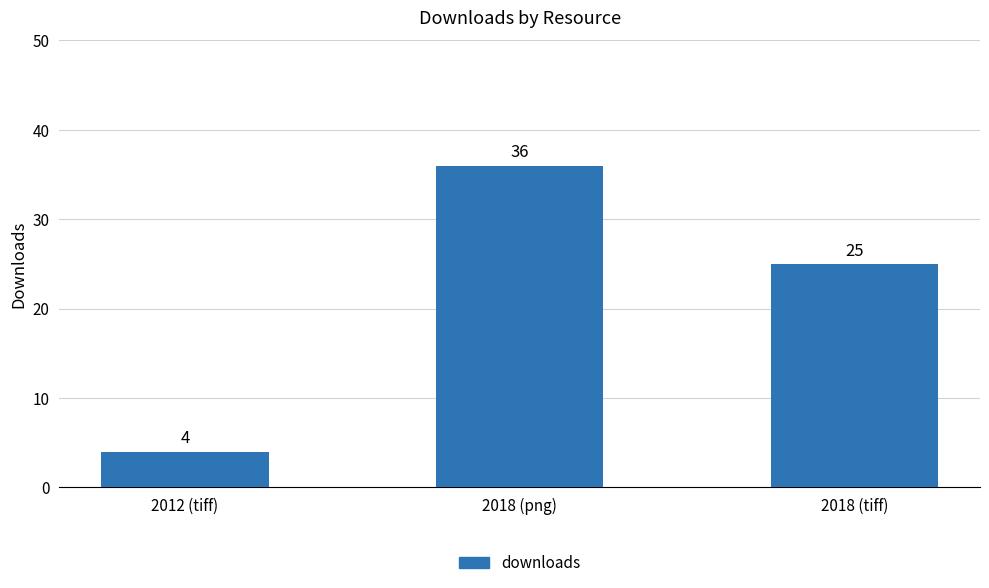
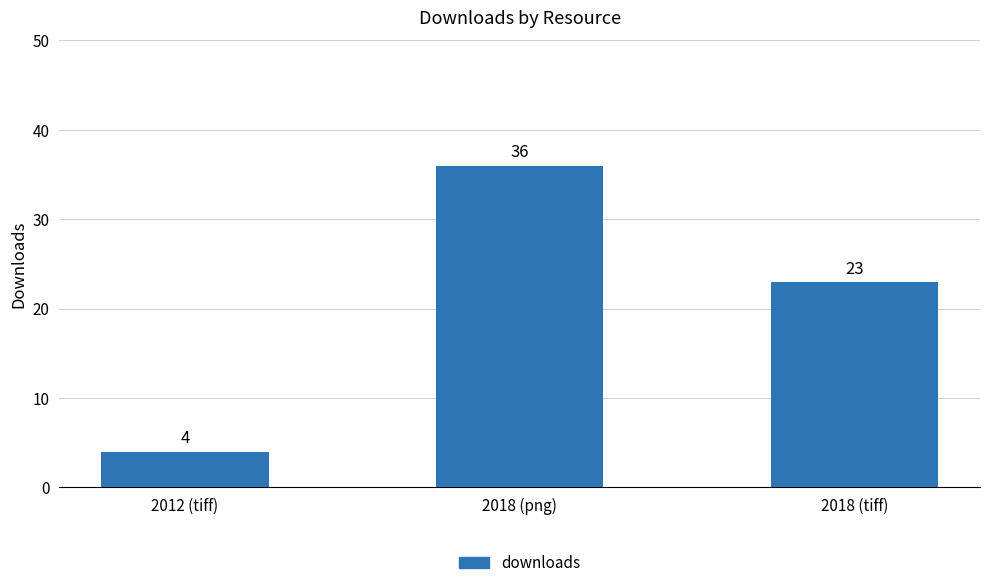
2018 (tiff): 25 -> 23
